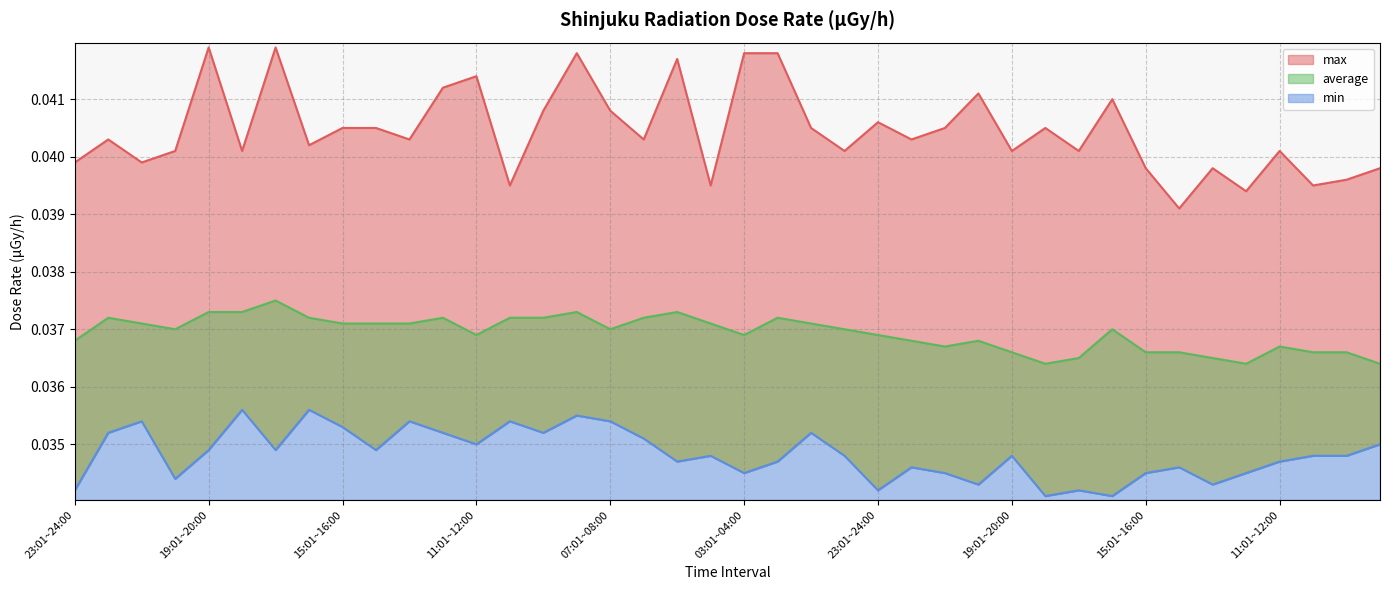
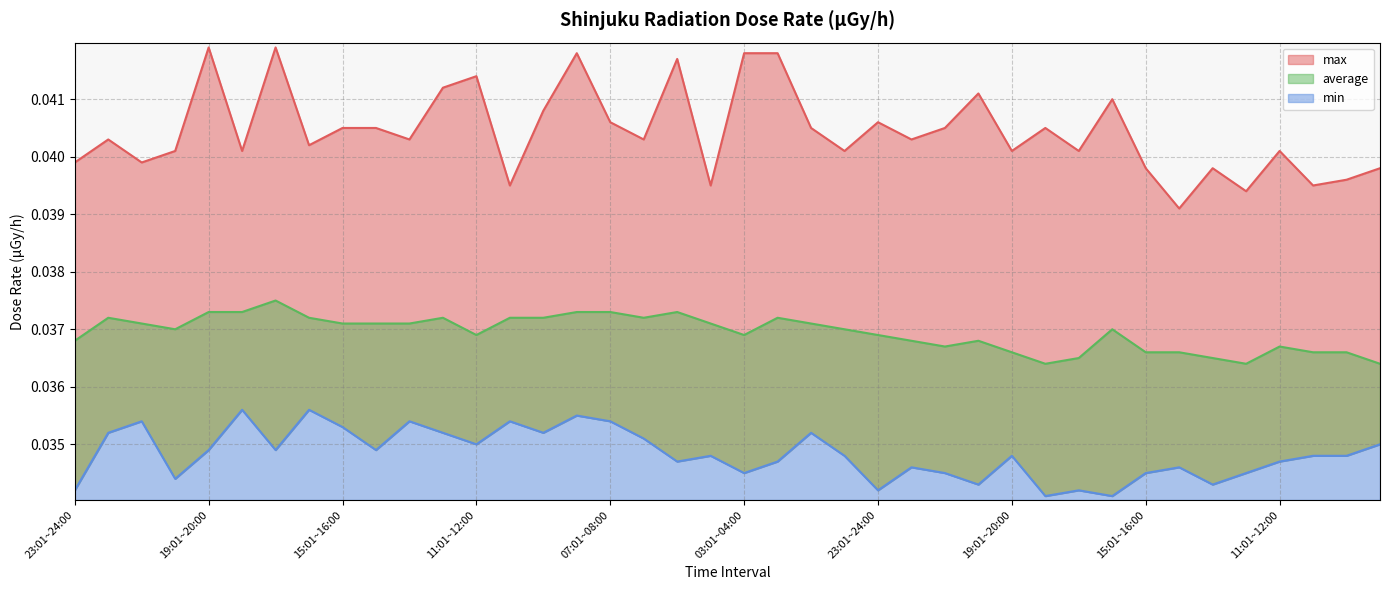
max, 07:01~08:00: 0.0408 -> 0.0406
average, 07:01~08:00: 0.0370 -> 0.0373
